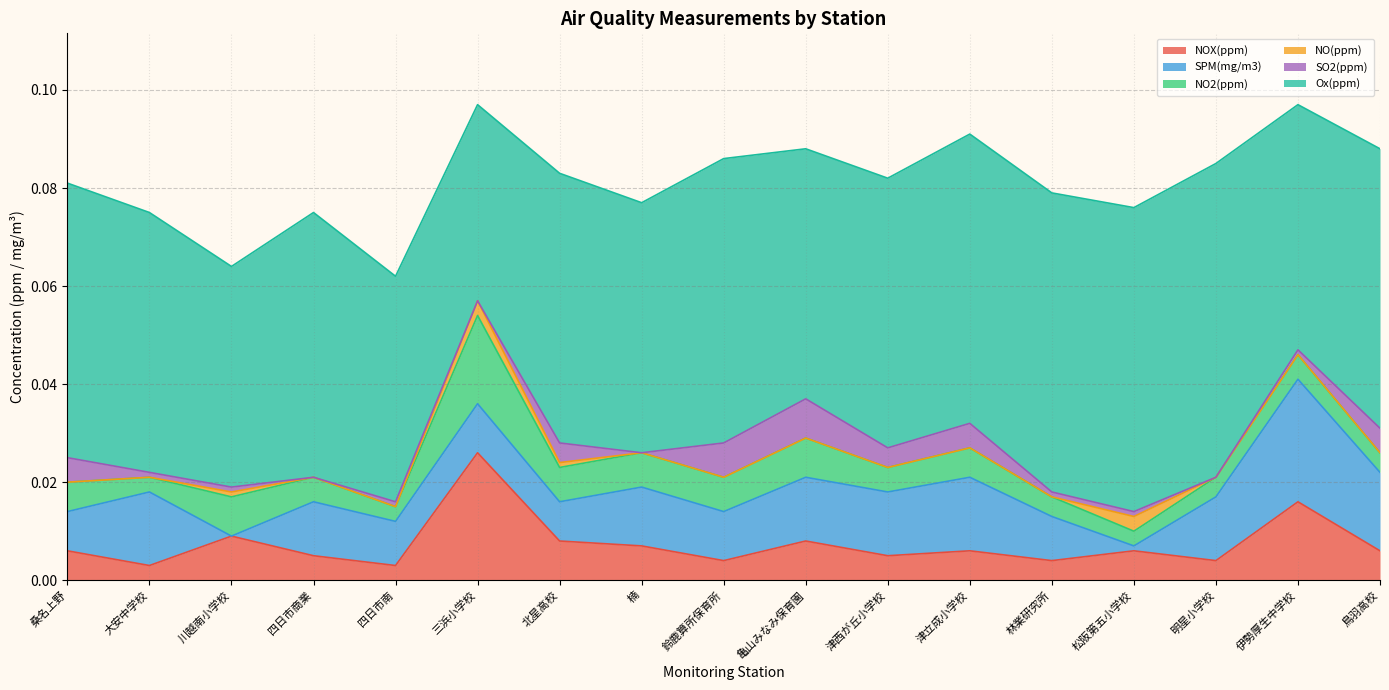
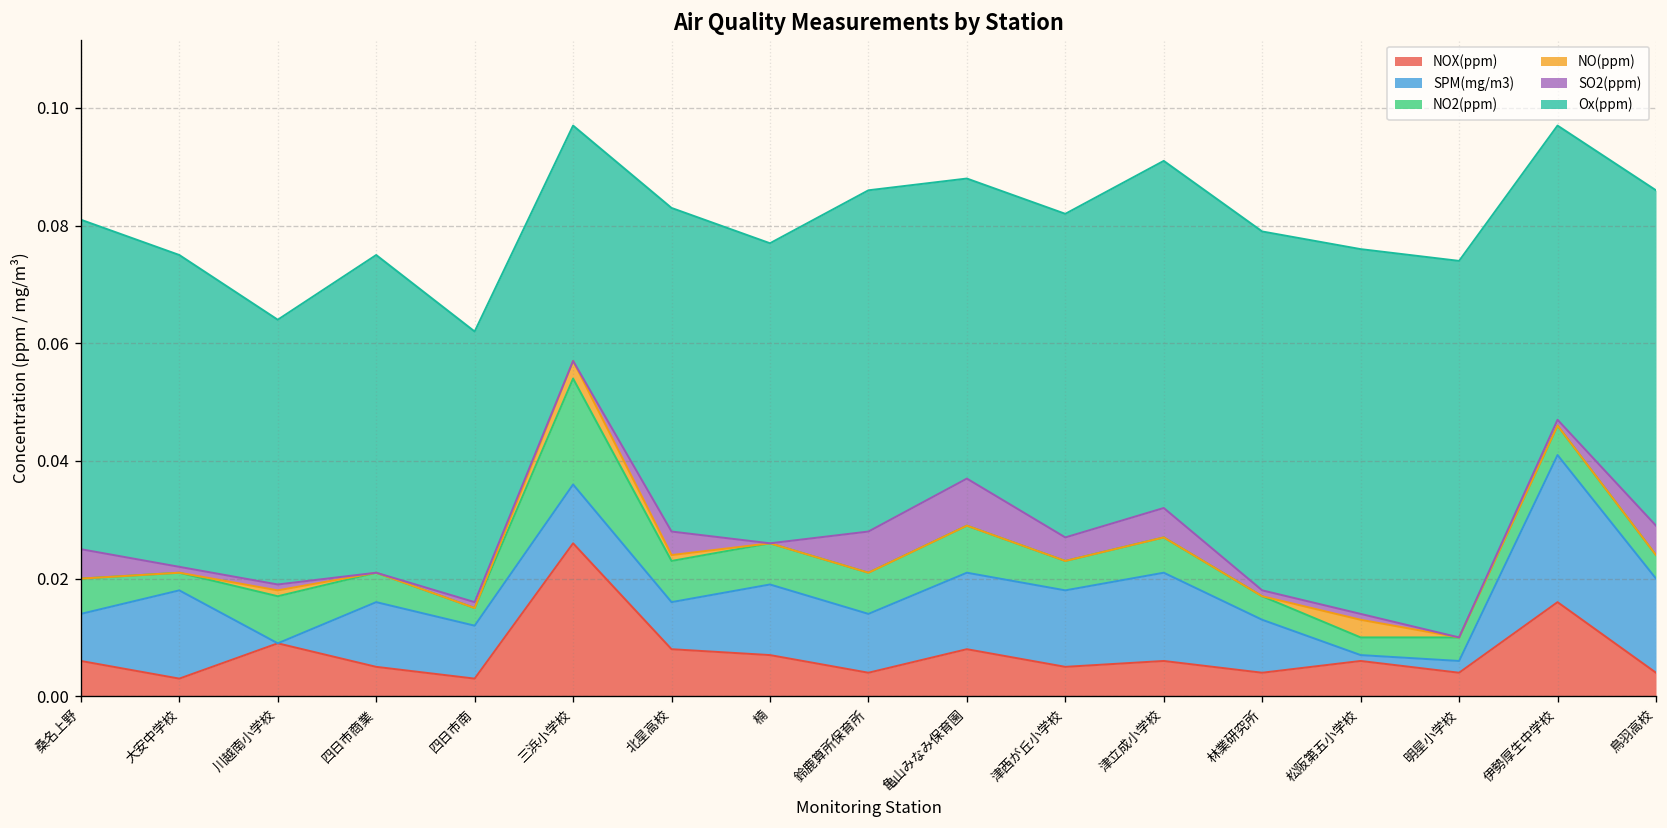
SPM(mg/m3), 明星小学校: 0.013 -> 0.002
NOX(ppm), 鳥羽高校: 0.006 -> 0.004
